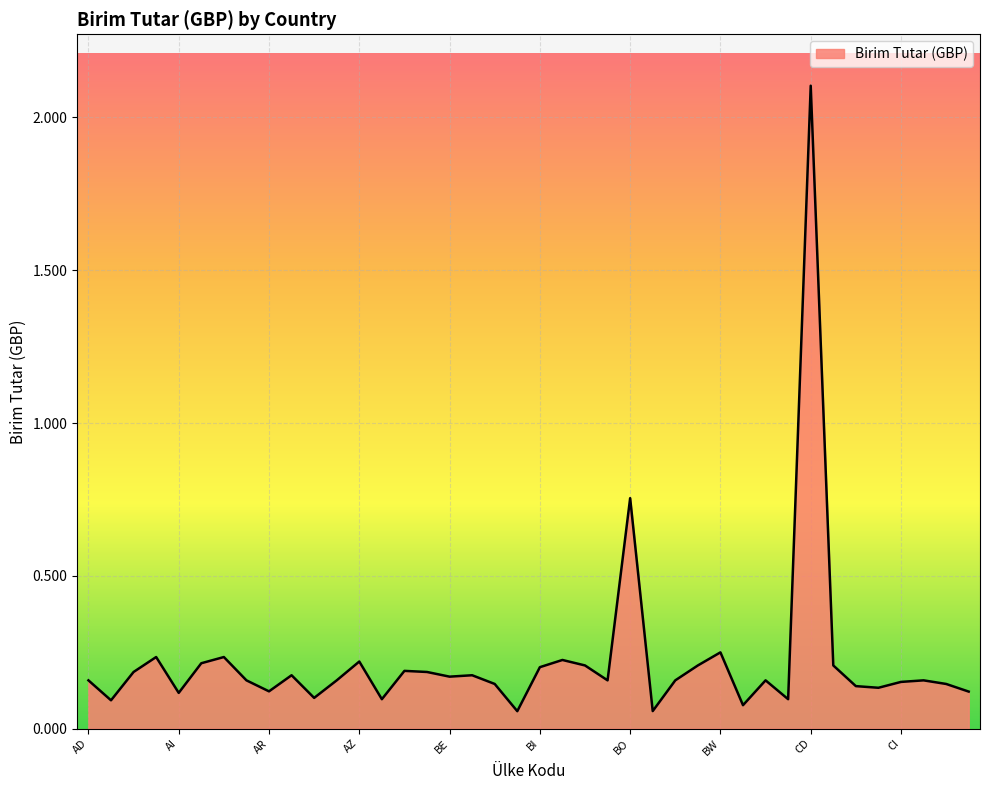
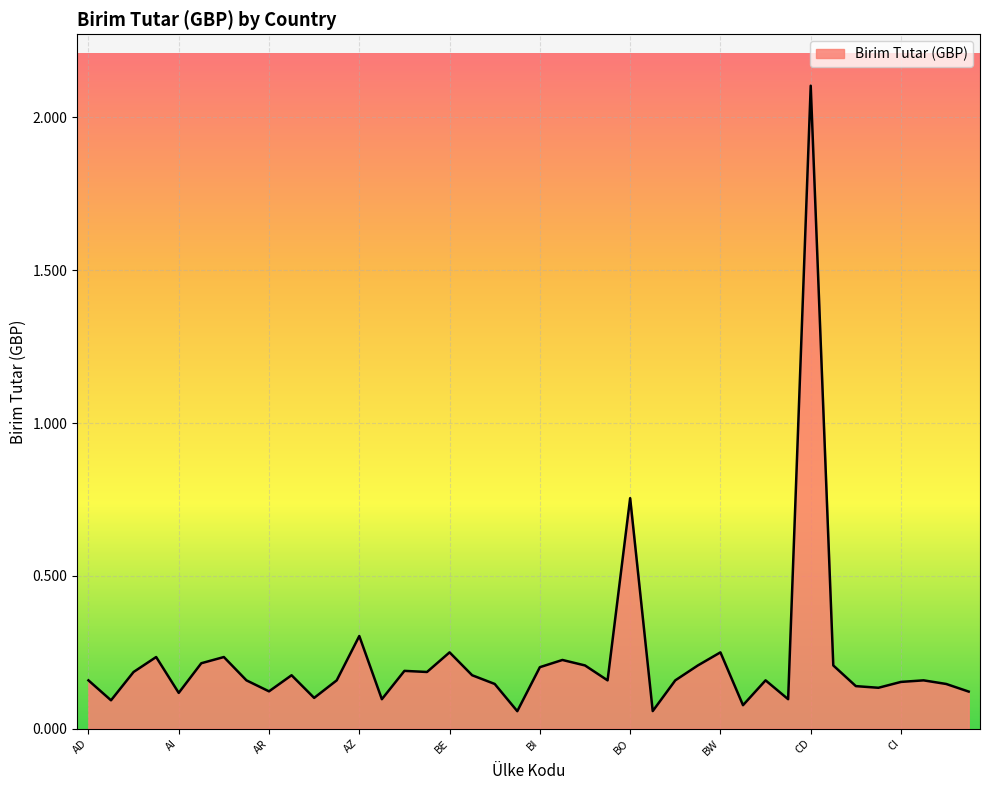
AZ: 0.22 -> 0.30
BE: 0.17 -> 0.25
